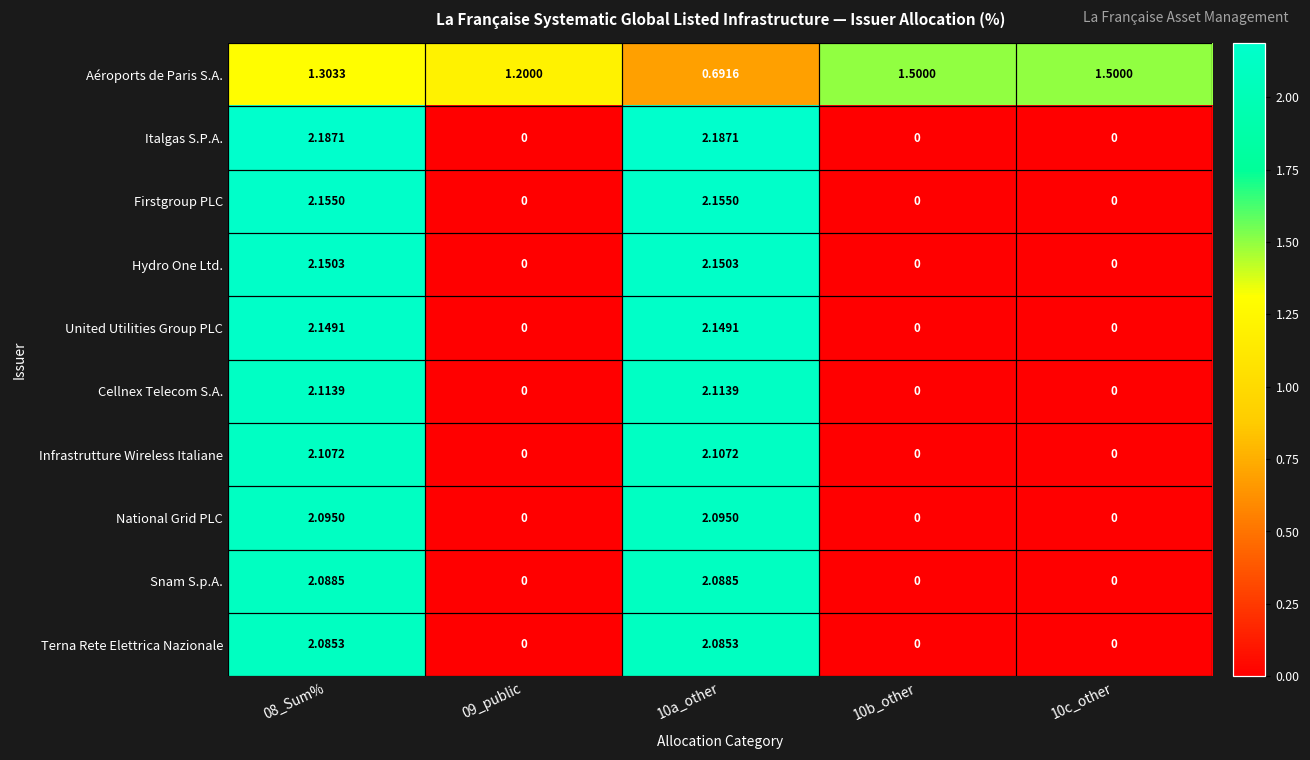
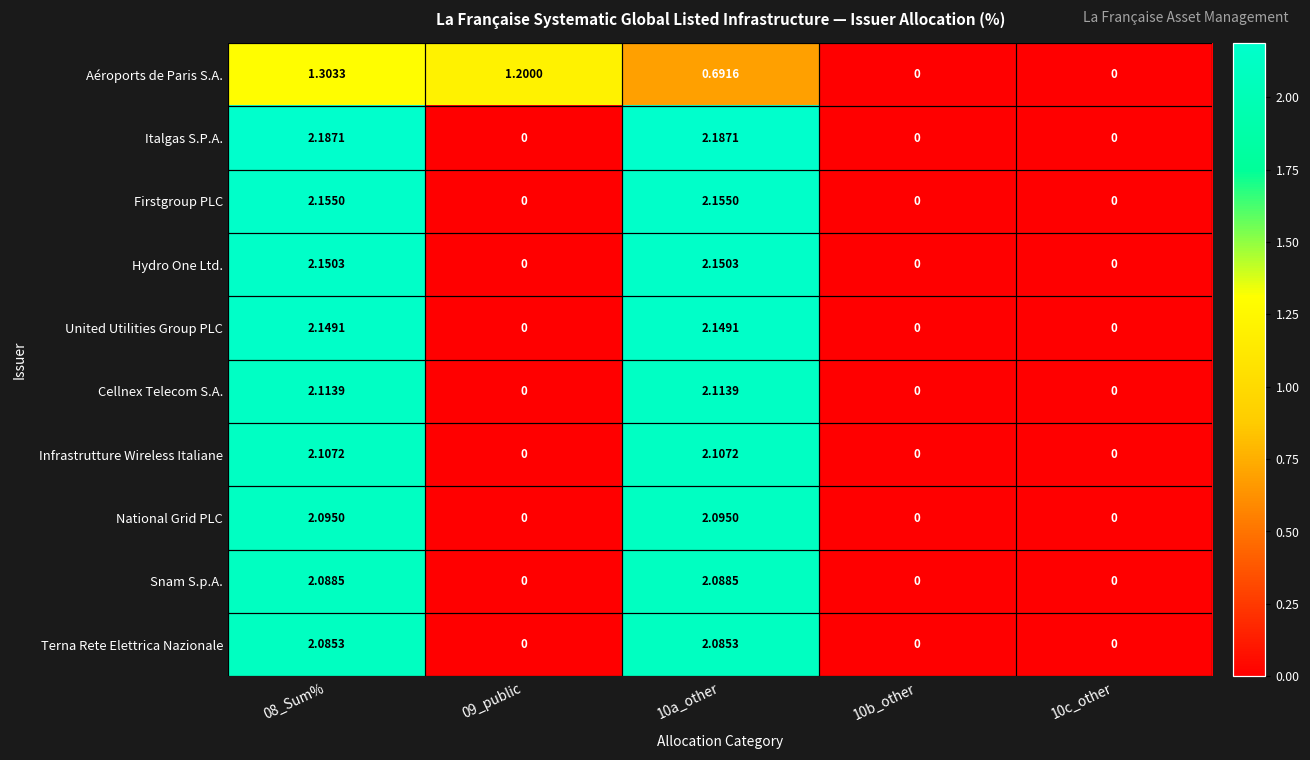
Aéroports de Paris S.A., 10b_other: 1.5000 -> 0
Aéroports de Paris S.A., 10c_other: 1.5000 -> 0
